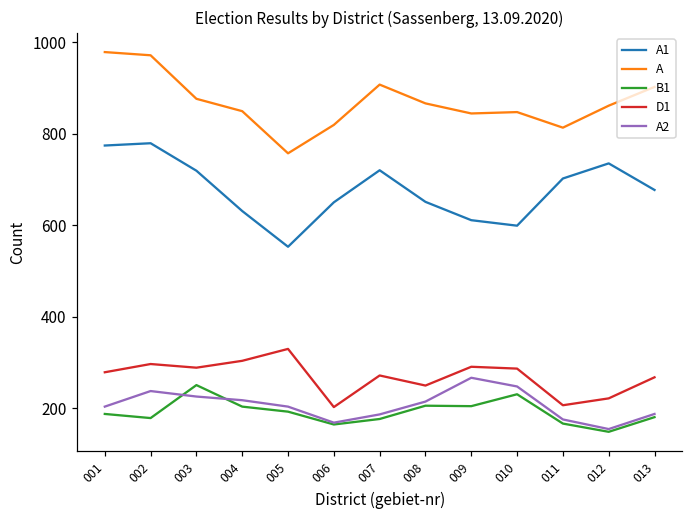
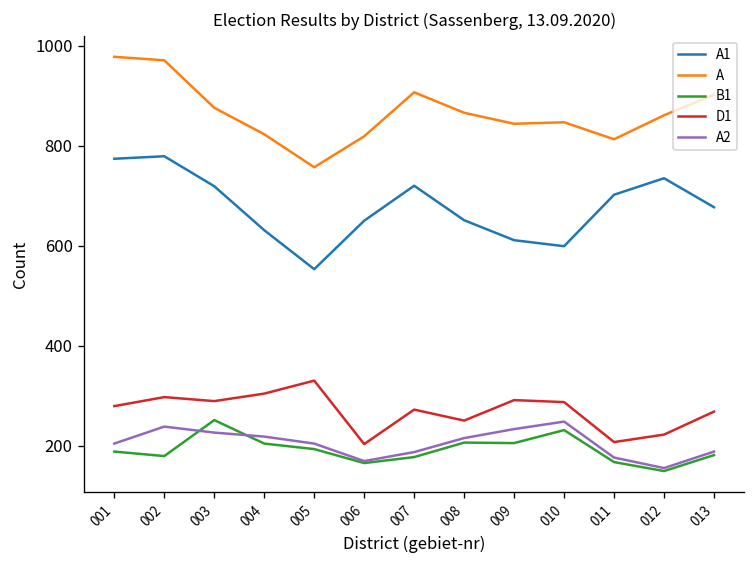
A, 004: 850 -> 820
A2, 009: 270 -> 230
